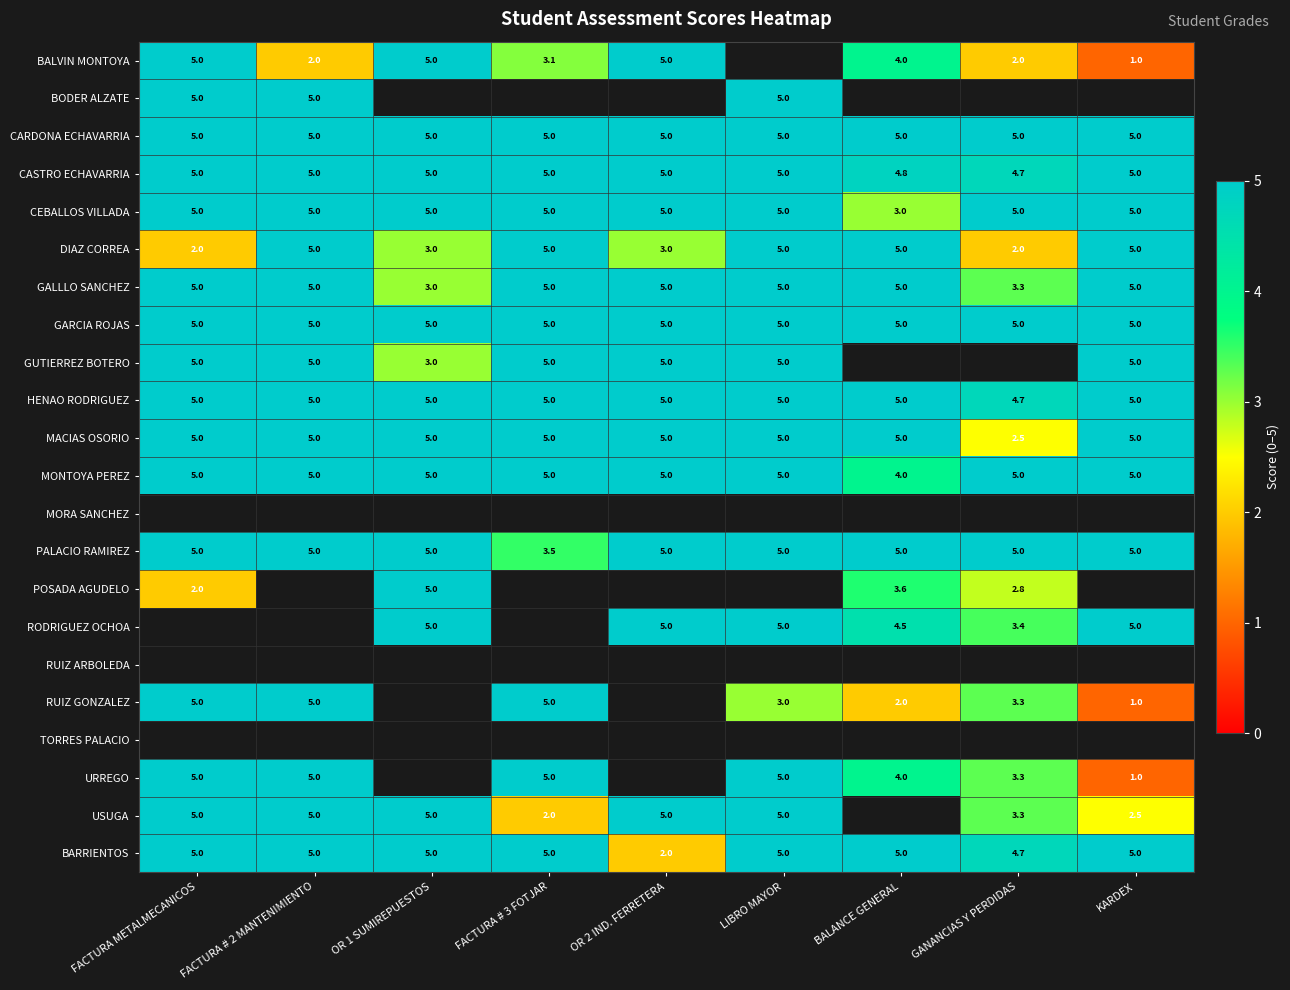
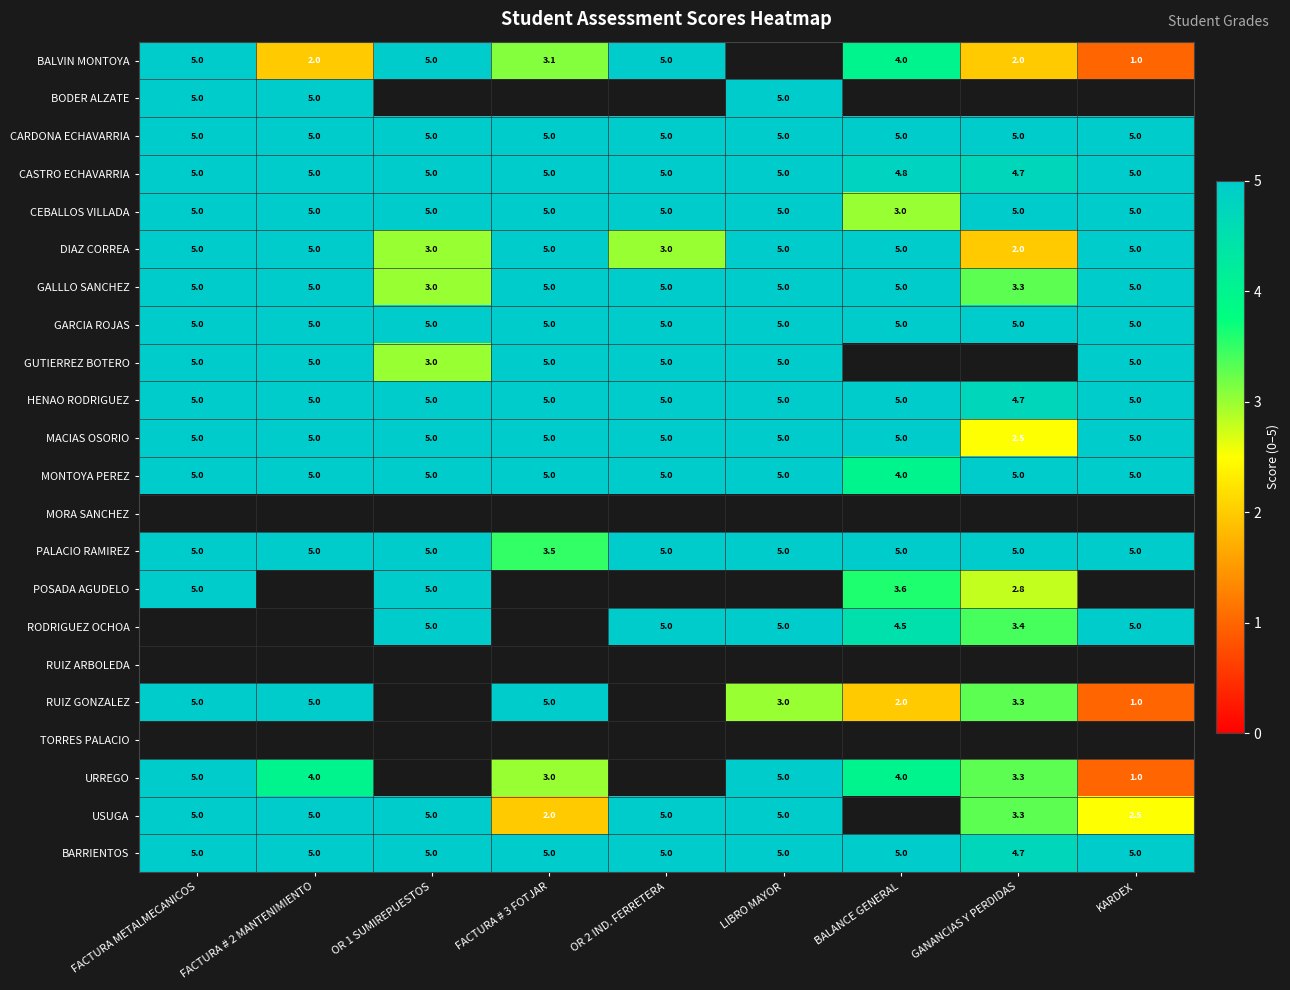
DIAZ CORREA, FACTURA METALMECANICOS: 2.0 -> 5.0
POSADA AGUDELO, FACTURA METALMECANICOS: 2.0 -> 5.0
URREGO, FACTURA # 2 MANTENIMIENTO: 5.0 -> 4.0
URREGO, FACTURA # 3 FOTJAR: 5.0 -> 3.0
BARRIENTOS, OR 2 IND. FERRETERA: 2.0 -> 5.0
